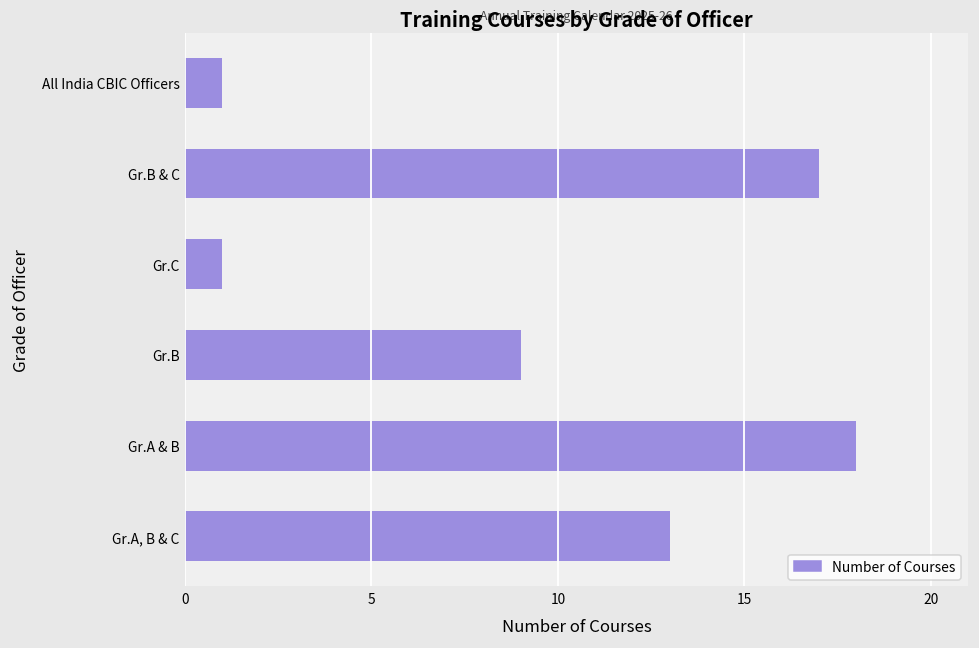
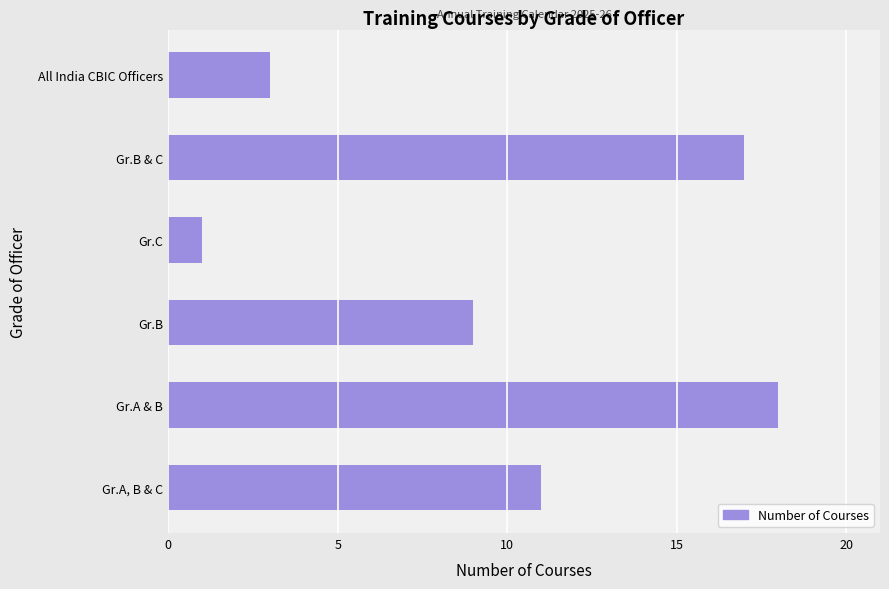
All India CBIC Officers: 1 -> 3
Gr.A, B & C: 13 -> 11
